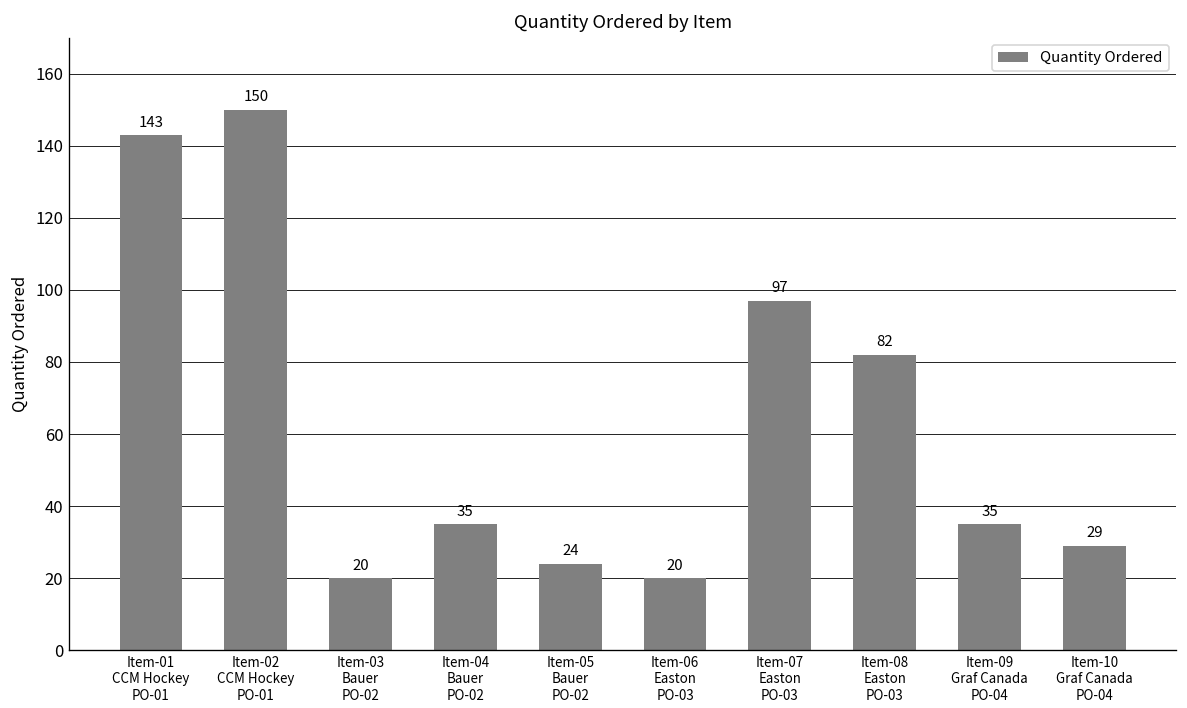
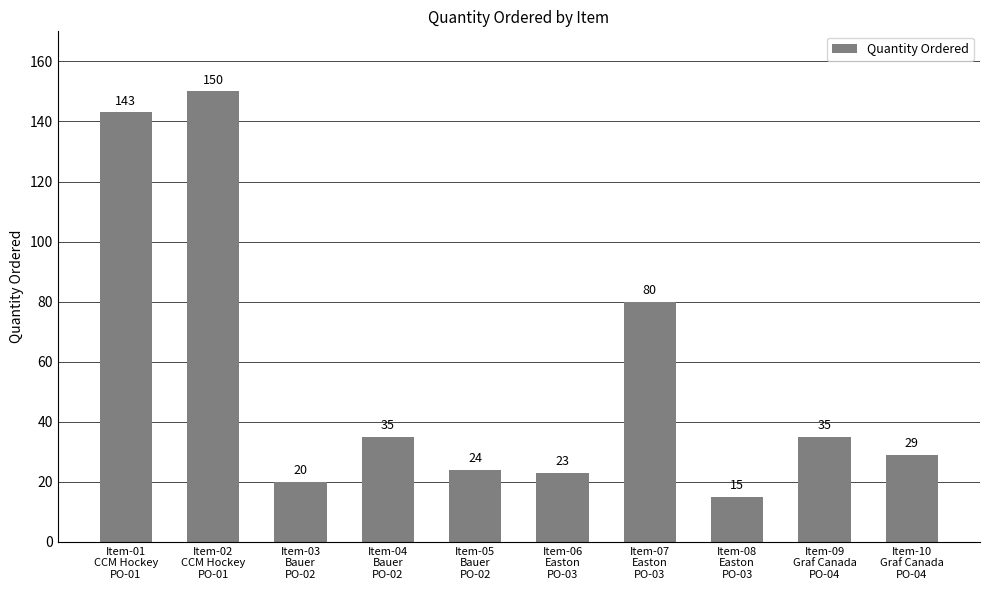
Item-06 Easton PO-03: 20 -> 23
Item-07 Easton PO-03: 97 -> 80
Item-08 Easton PO-03: 82 -> 15
